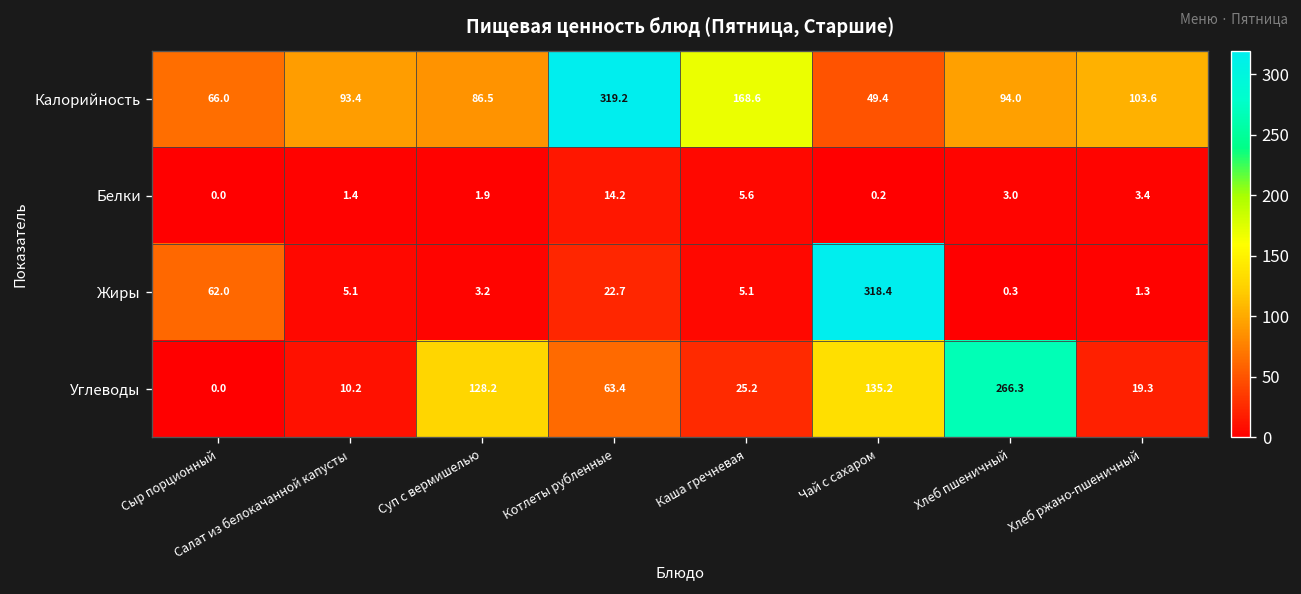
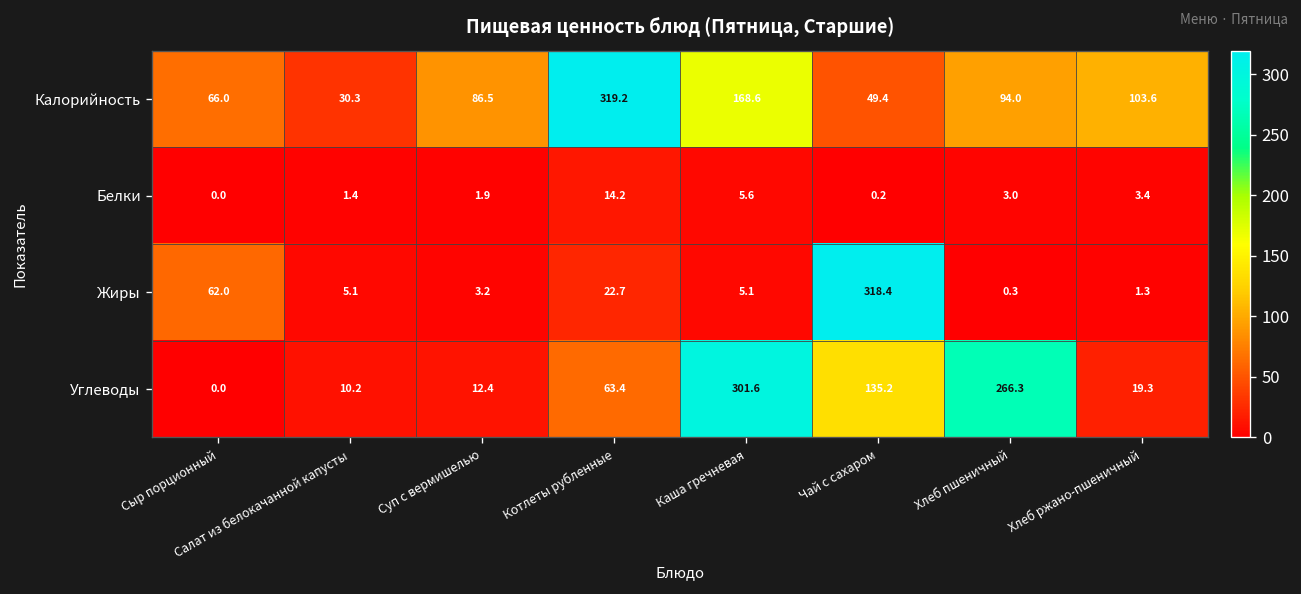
Калорийность, Салат из белокачанной капусты: 93.4 -> 30.3
Углеводы, Суп с вермишелью: 128.2 -> 12.4
Углеводы, Каша гречневая: 25.2 -> 301.6
